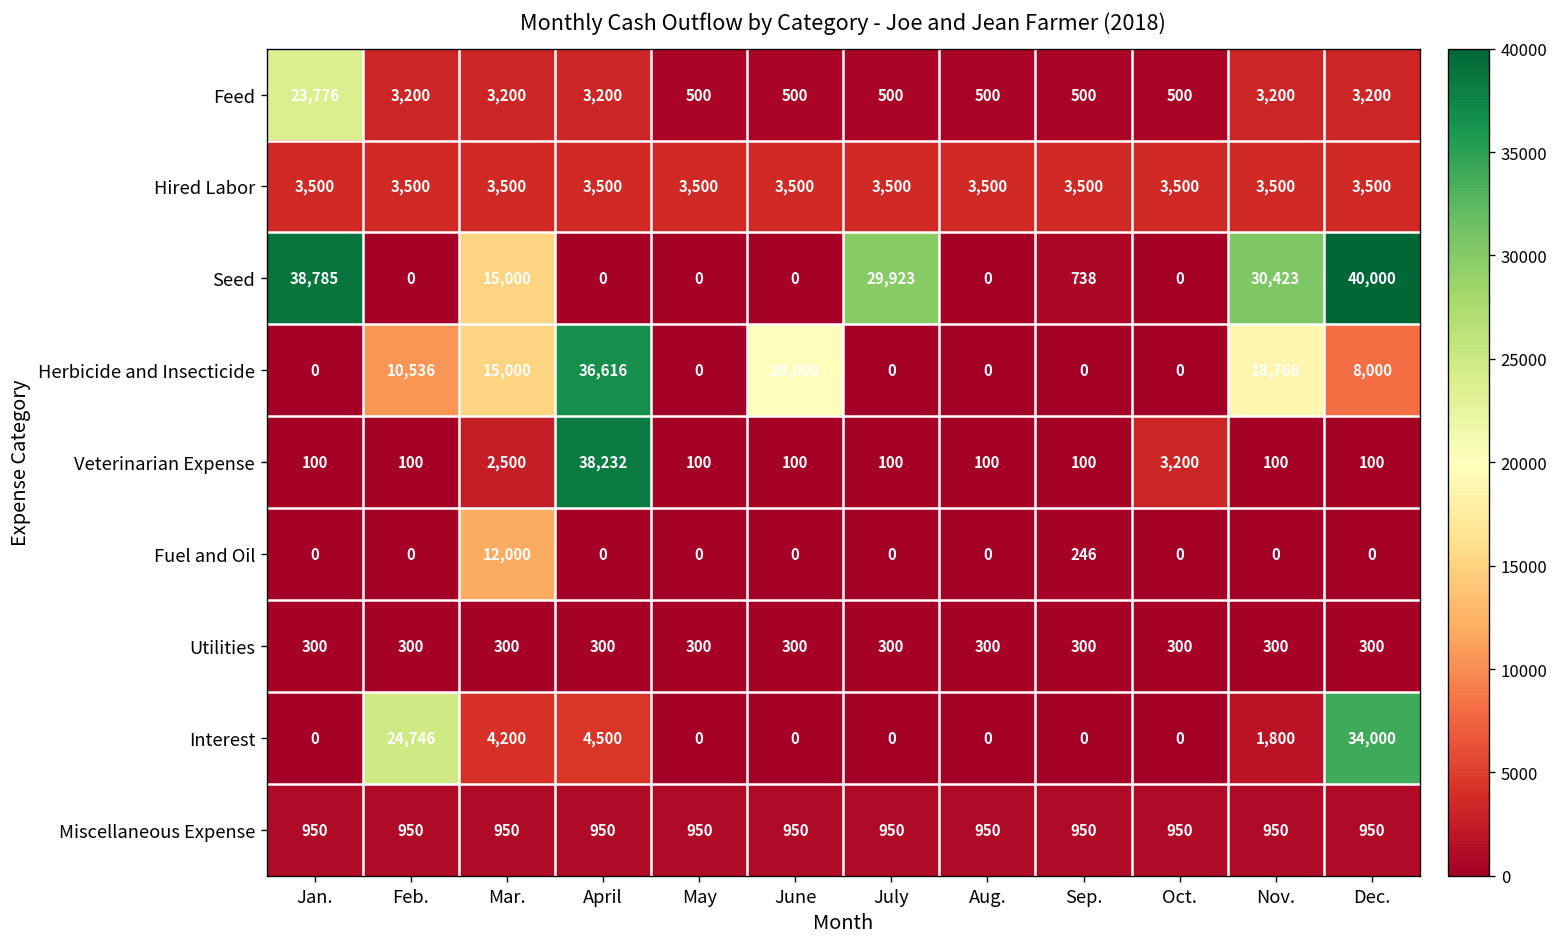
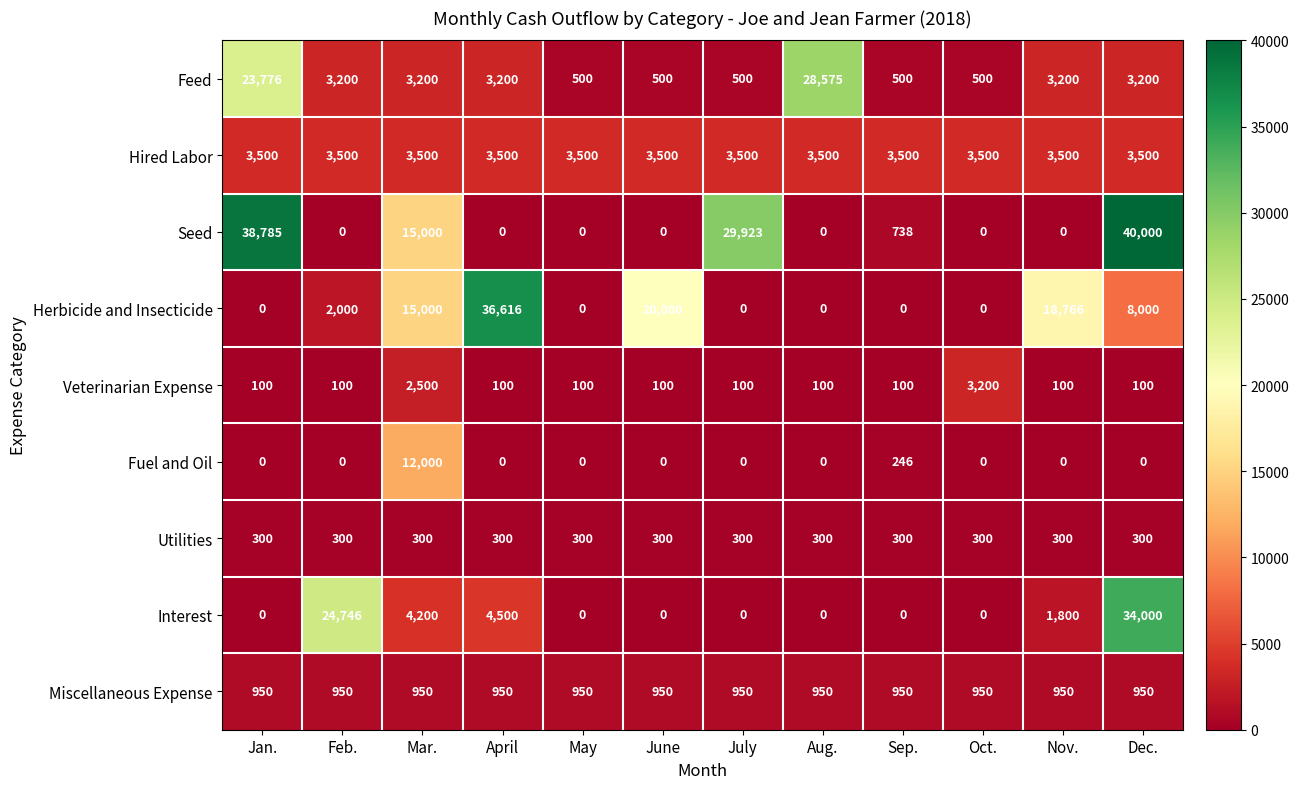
Feed, Aug.: 500 -> 28,575
Seed, Nov.: 30,423 -> 0
Herbicide and Insecticide, Feb.: 10,536 -> 2,000
Veterinarian Expense, April: 38,232 -> 100
